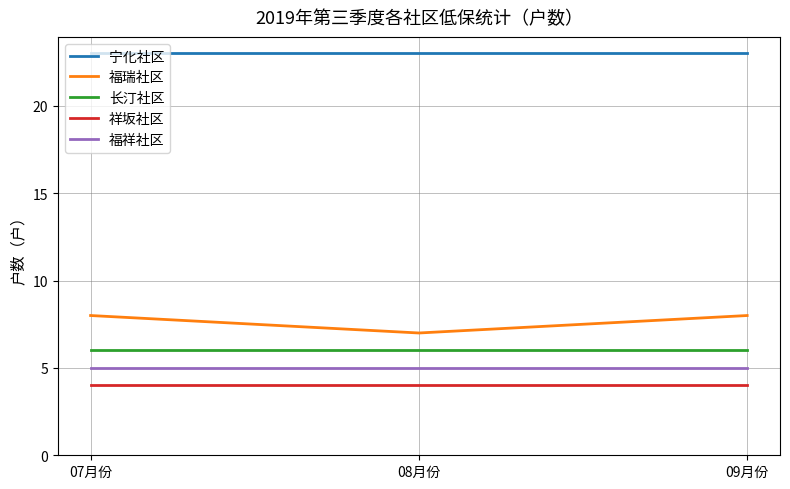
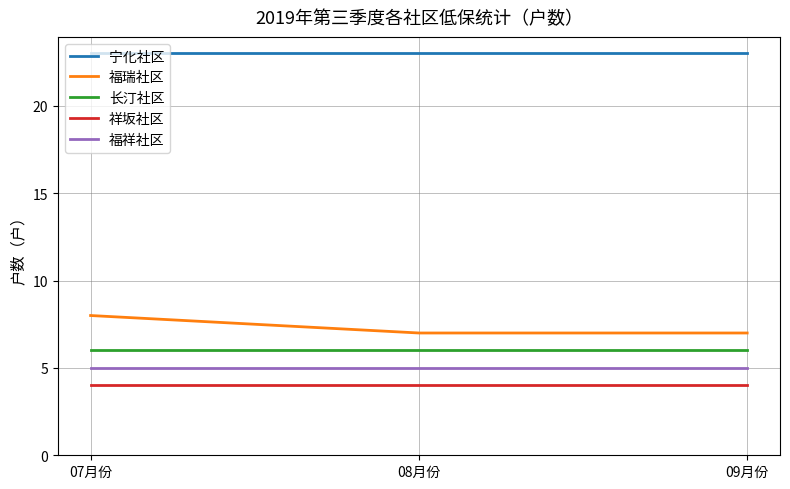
福瑞社区, 09月份: 8 -> 7
